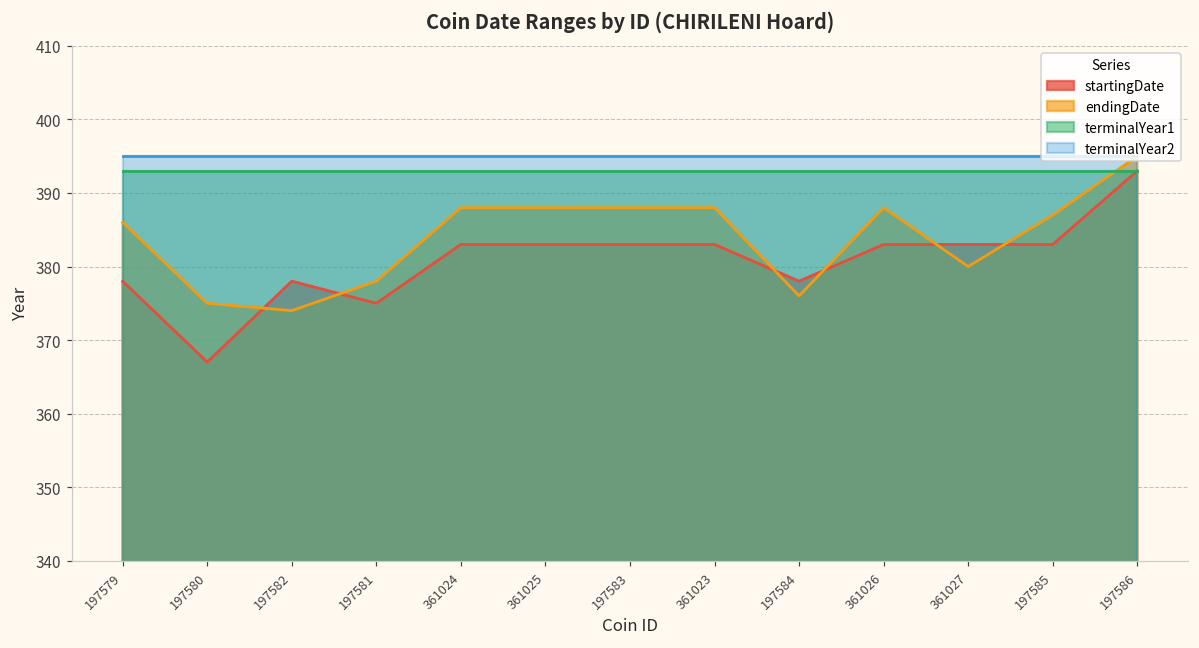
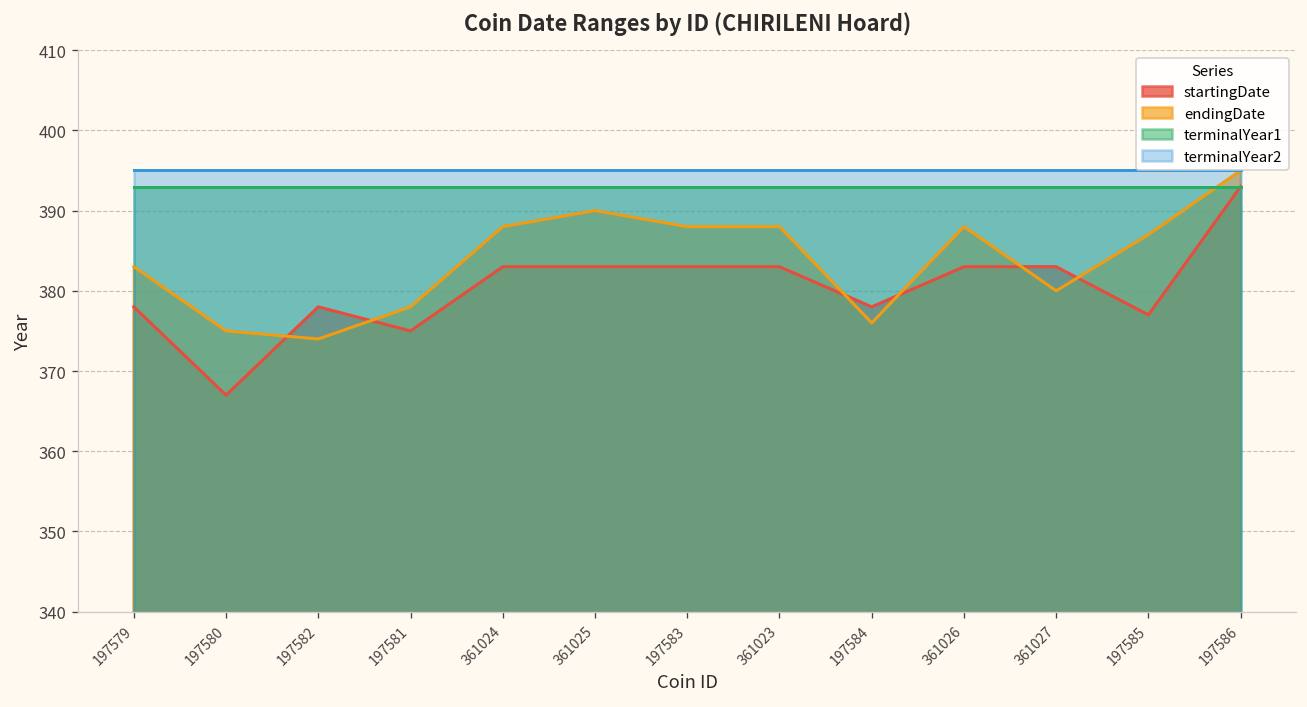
endingDate, 197579: 386 -> 383
endingDate, 361025: 388 -> 390
startingDate, 197585: 383 -> 377
